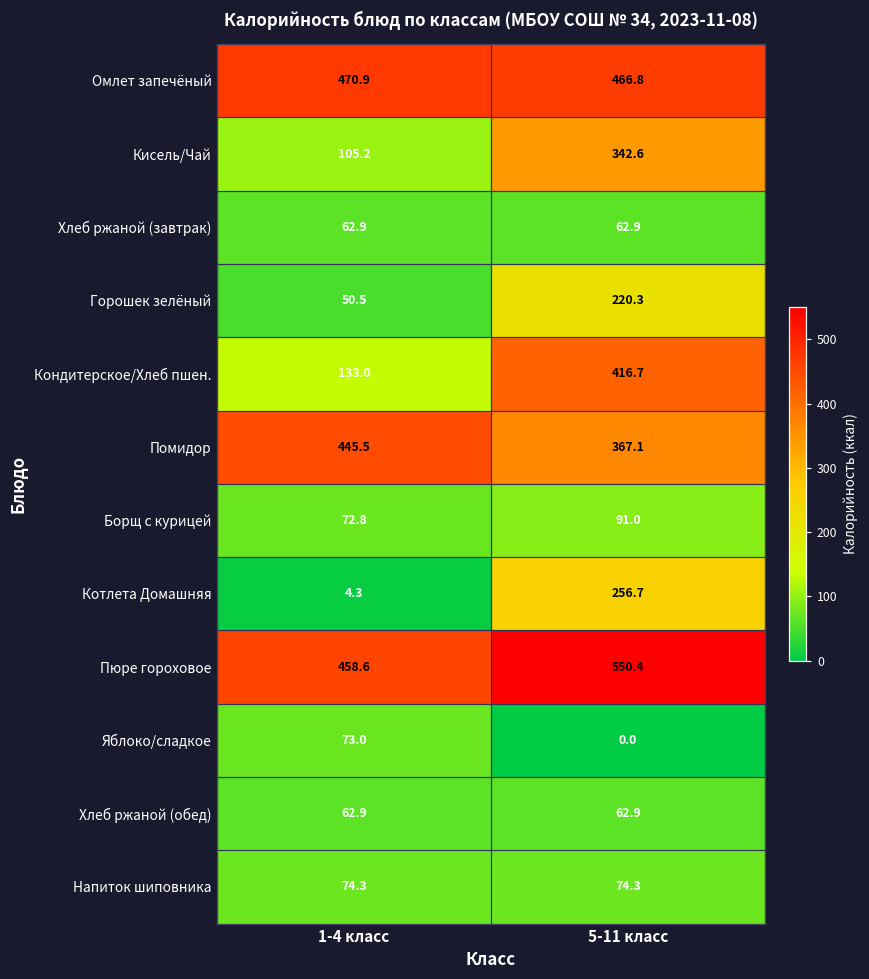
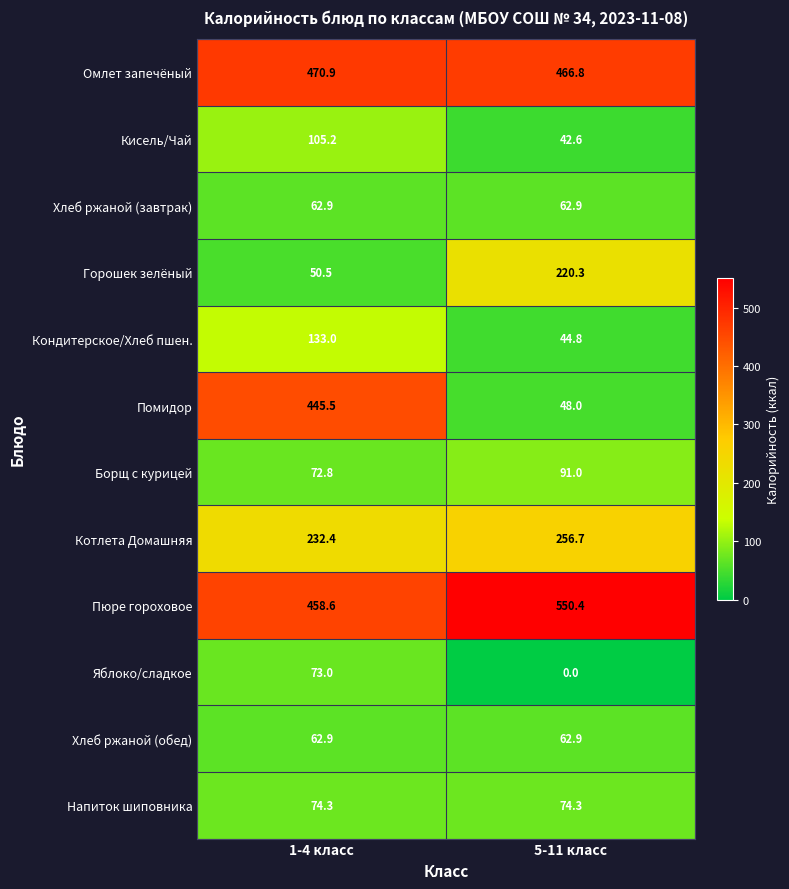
Кисель/Чай, 5-11 класс: 342.6 -> 42.6
Кондитерское/Хлеб пшен., 5-11 класс: 416.7 -> 44.8
Помидор, 5-11 класс: 367.1 -> 48.0
Котлета Домашняя, 1-4 класс: 4.3 -> 232.4
